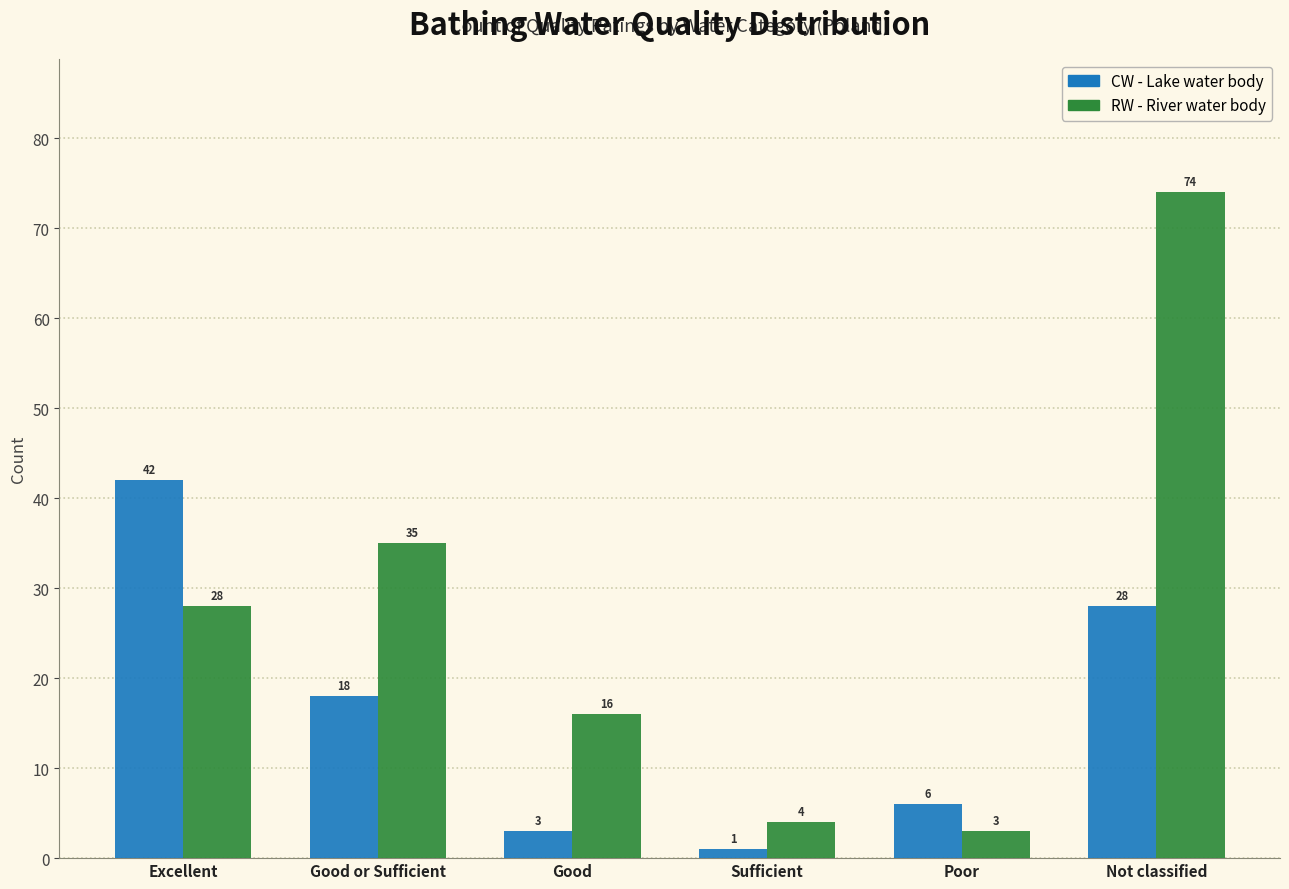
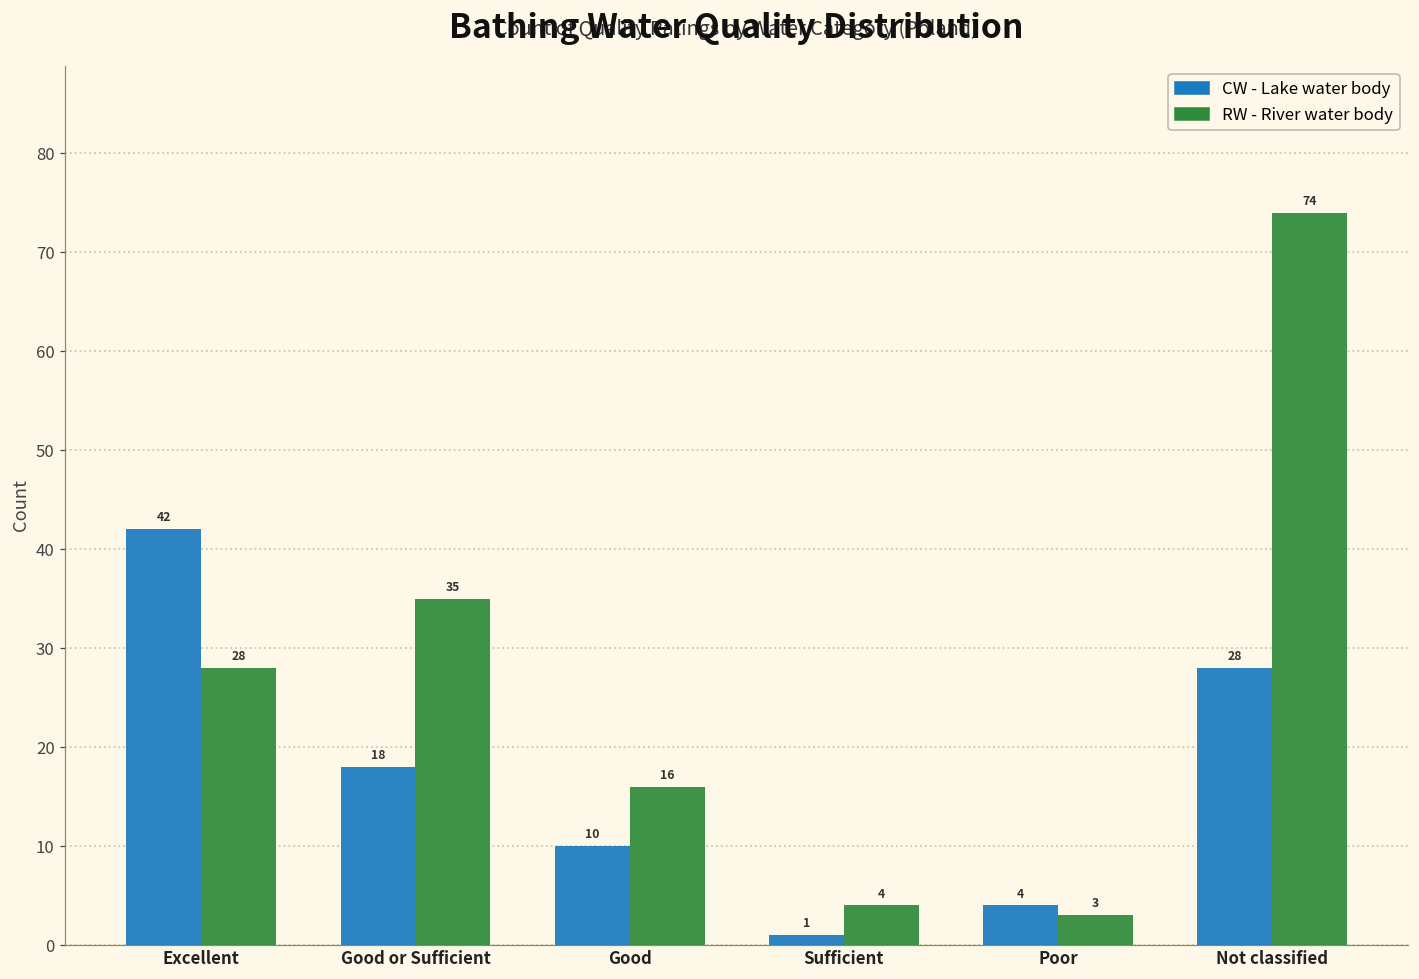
CW - Lake water body, Good: 3 -> 10
CW - Lake water body, Poor: 6 -> 4
